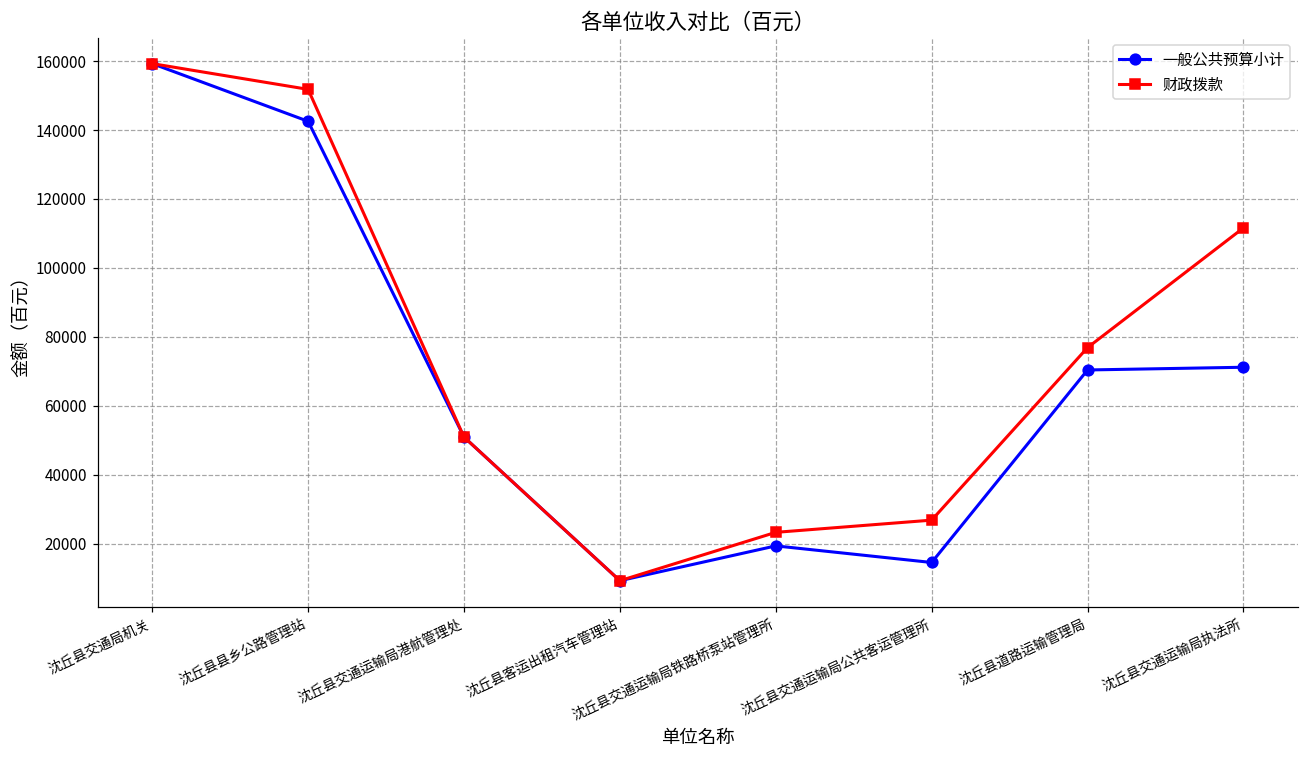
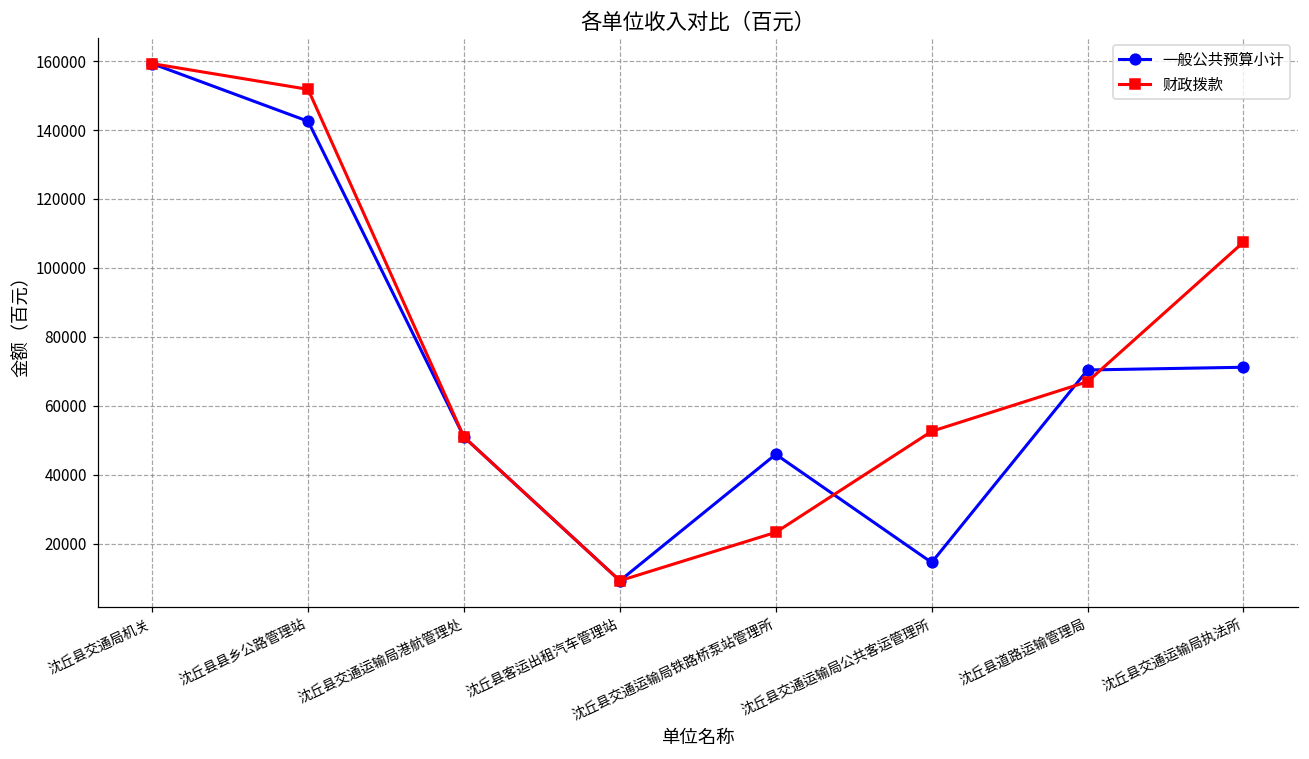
一般公共预算小计, 沈丘县交通运输局铁路桥泵站管理所: 19000 -> 46000
财政拨款, 沈丘县交通运输局公共客运管理所: 27000 -> 53000
财政拨款, 沈丘县道路运输管理局: 77000 -> 67000
财政拨款, 沈丘县交通运输局执法所: 112000 -> 107000
